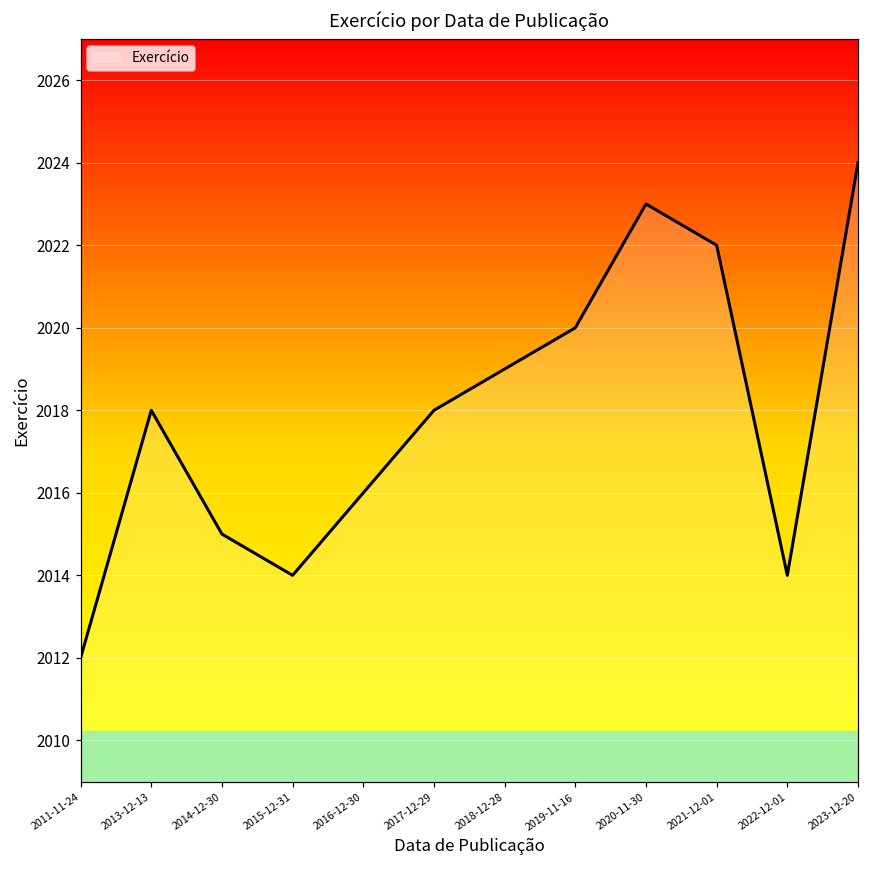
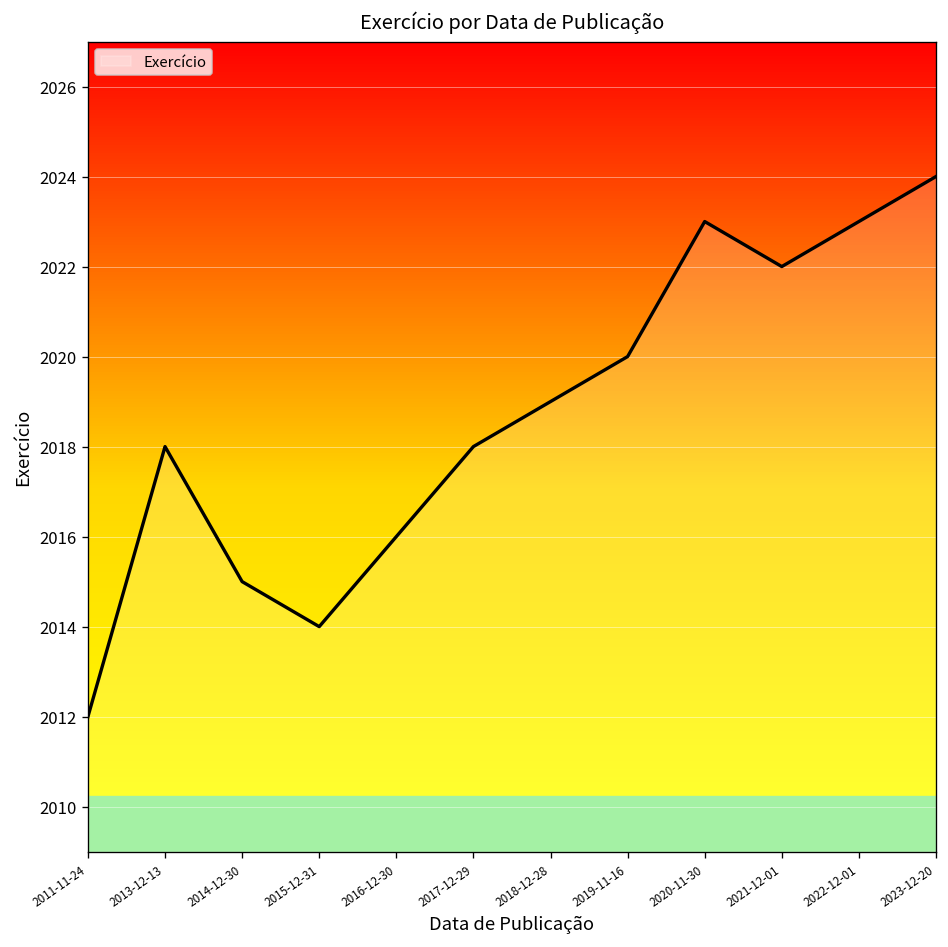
2022-12-01: 2014 -> 2023
